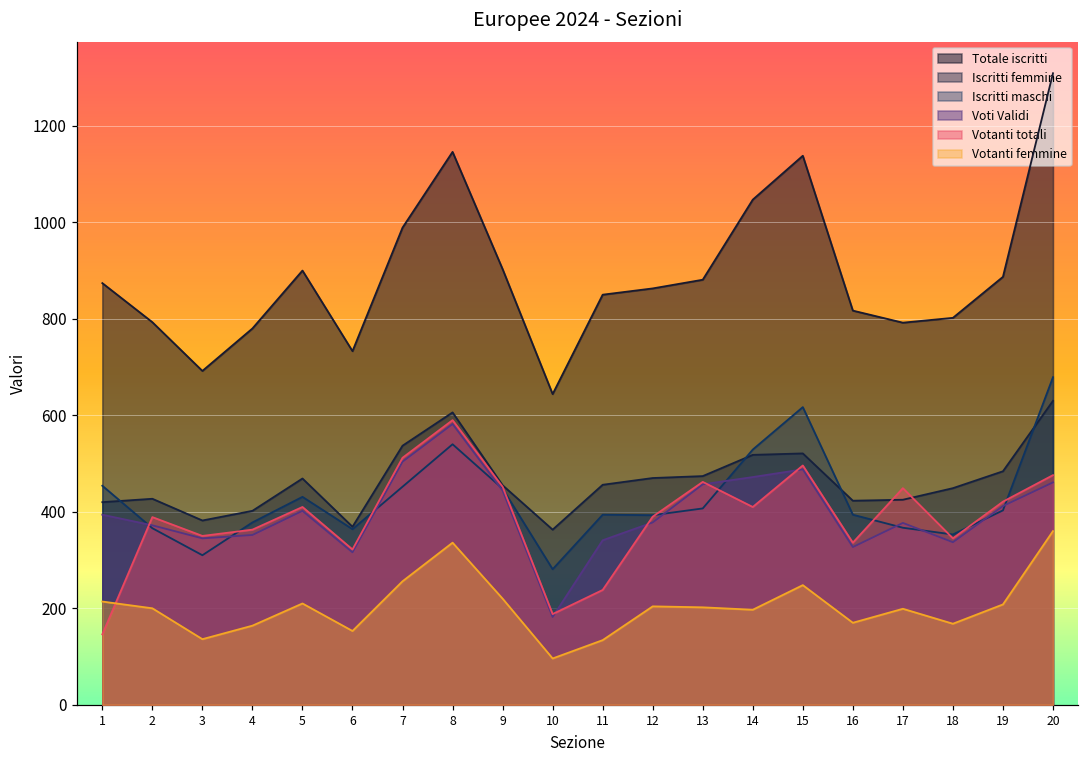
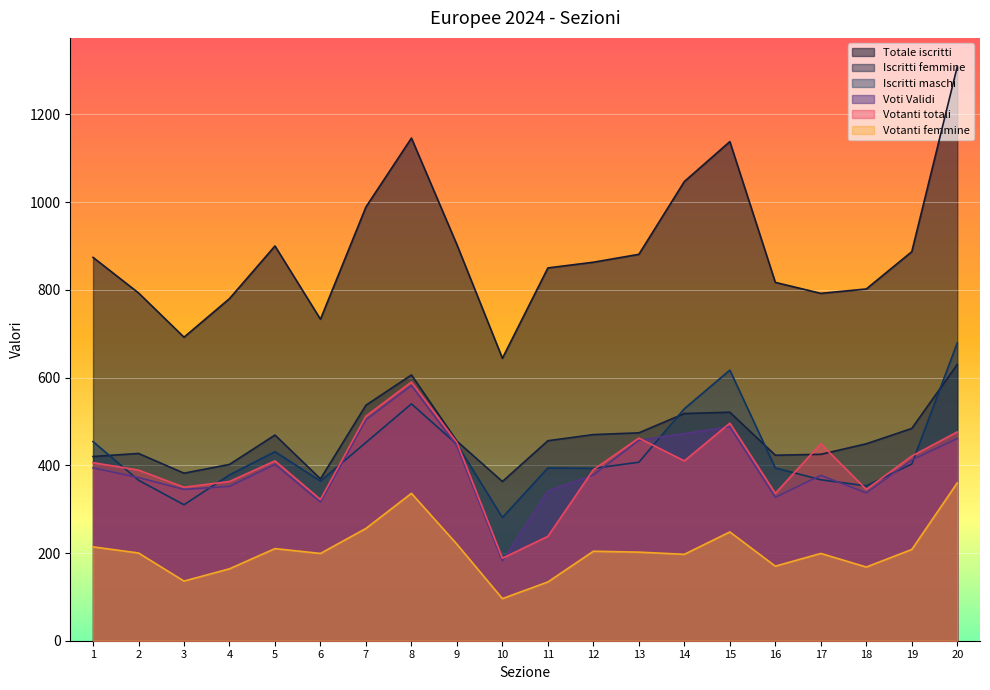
Votanti totali, 1: 150 -> 410
Votanti femmine, 6: 150 -> 200
